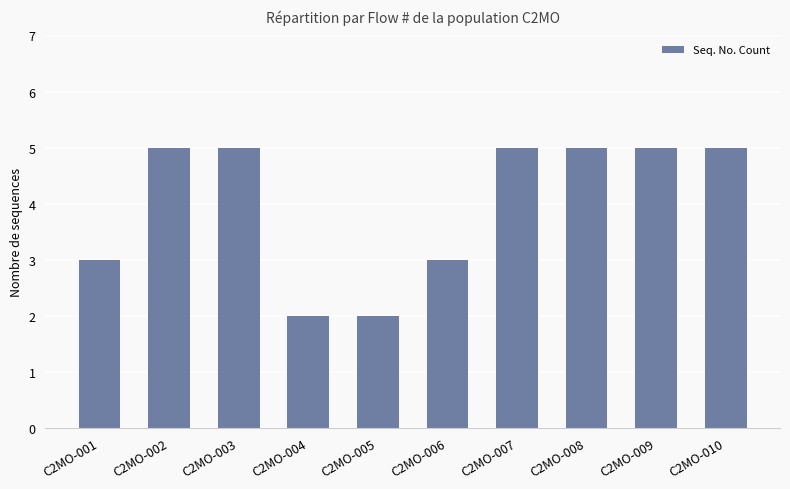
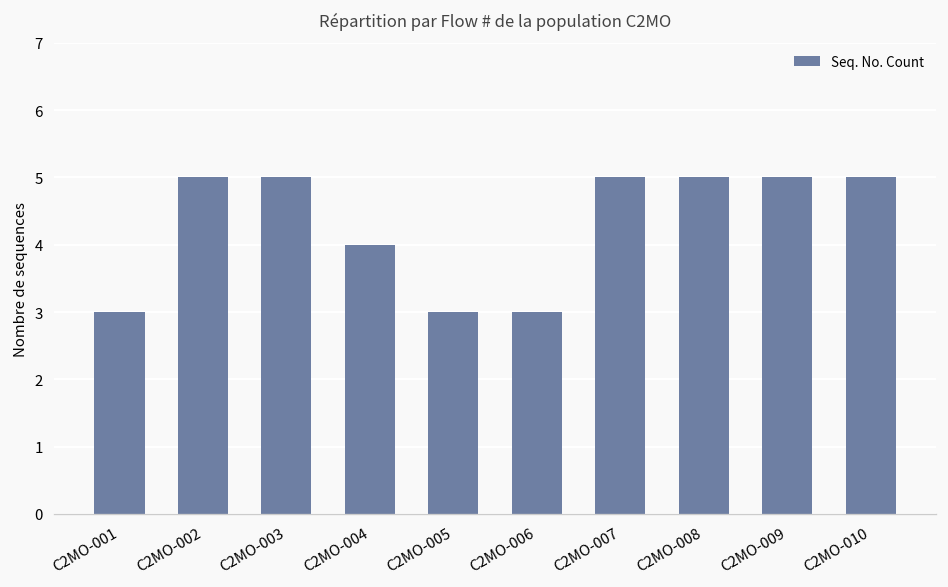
C2MO-004: 2 -> 4
C2MO-005: 2 -> 3
